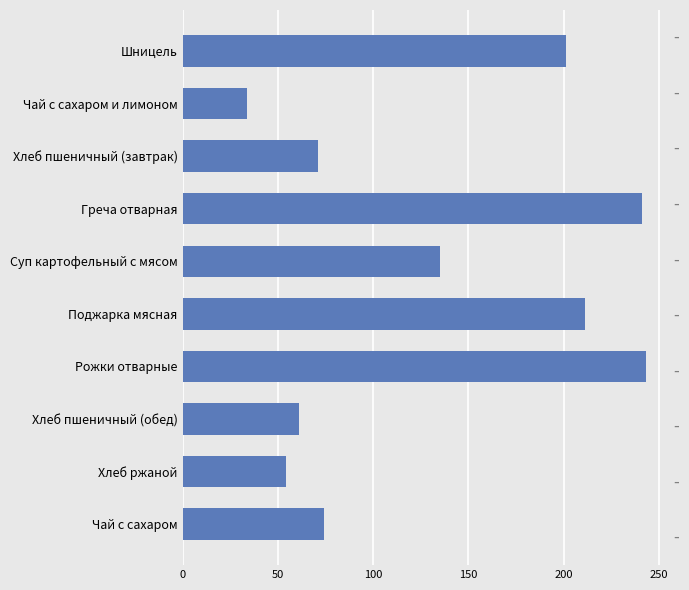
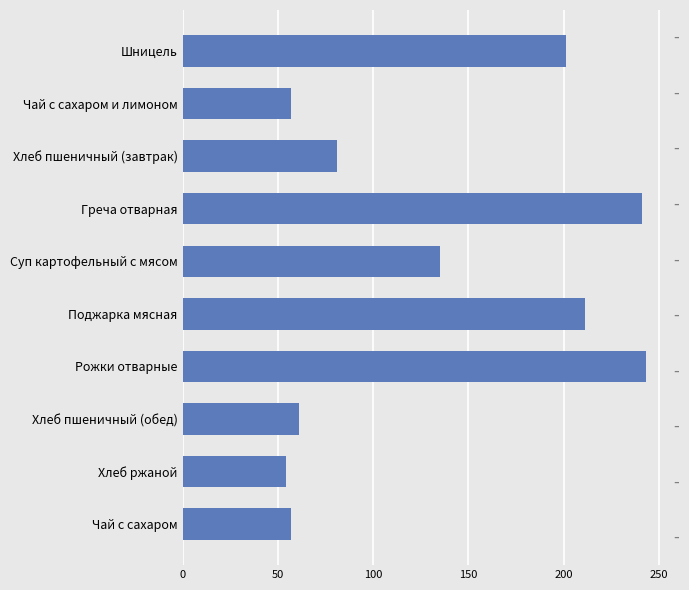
Чай с сахаром и лимоном: 34 -> 57
Хлеб пшеничный (завтрак): 71 -> 81
Чай с сахаром: 74 -> 57
